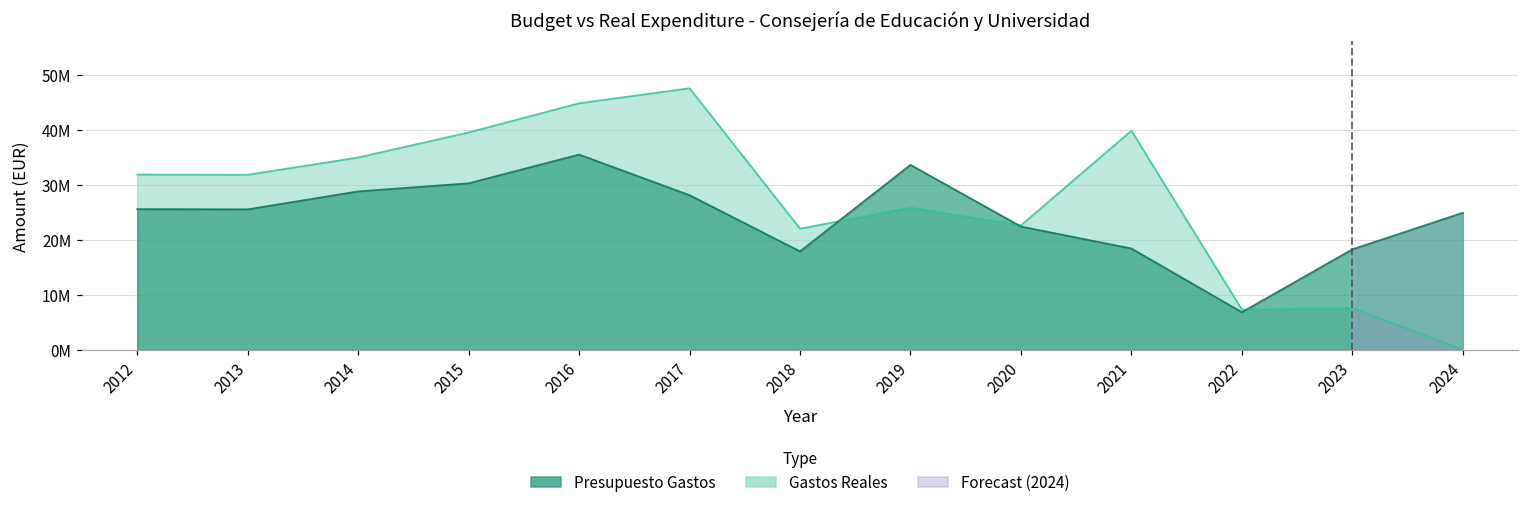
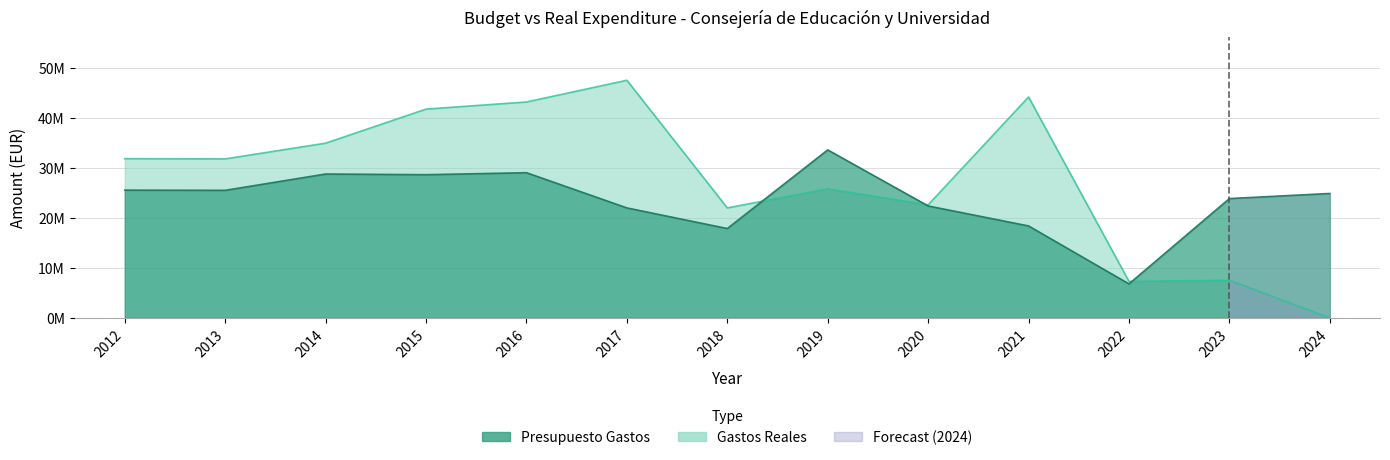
Gastos Reales, 2015: 40000000 -> 42000000
Presupuesto Gastos, 2015: 30000000 -> 29000000
Gastos Reales, 2016: 45000000 -> 43000000
Presupuesto Gastos, 2016: 35000000 -> 29000000
Presupuesto Gastos, 2017: 28000000 -> 22000000
Gastos Reales, 2021: 40000000 -> 44000000
Presupuesto Gastos, 2023: 18000000 -> 24000000
